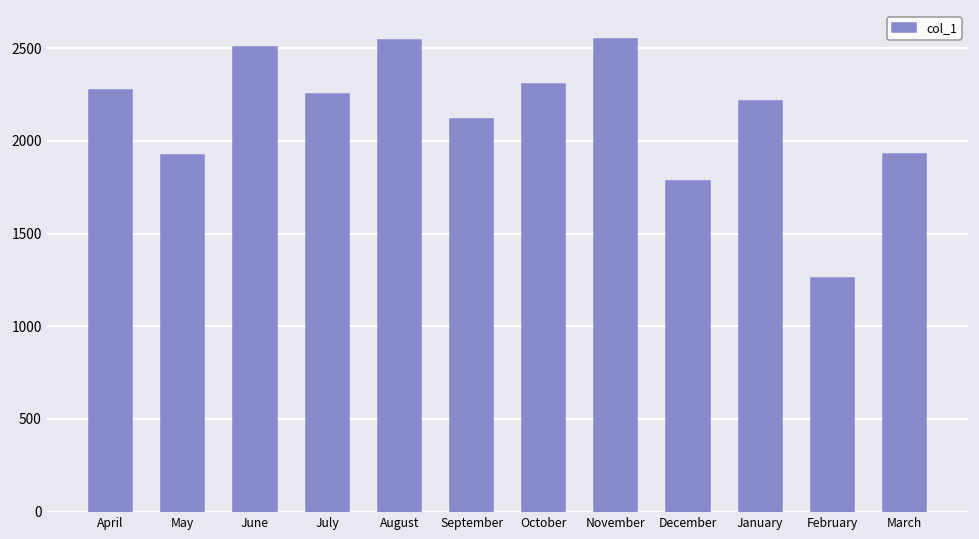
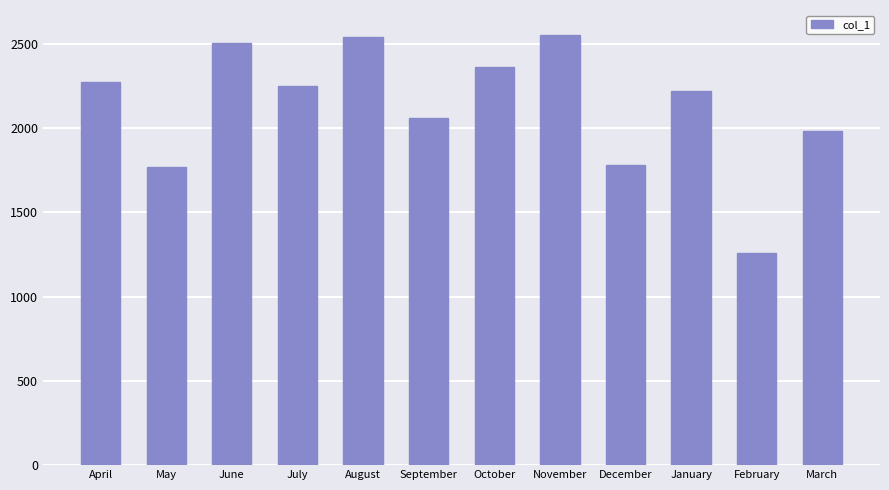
May: 1920 -> 1770
September: 2120 -> 2060
October: 2310 -> 2360
March: 1930 -> 1980
